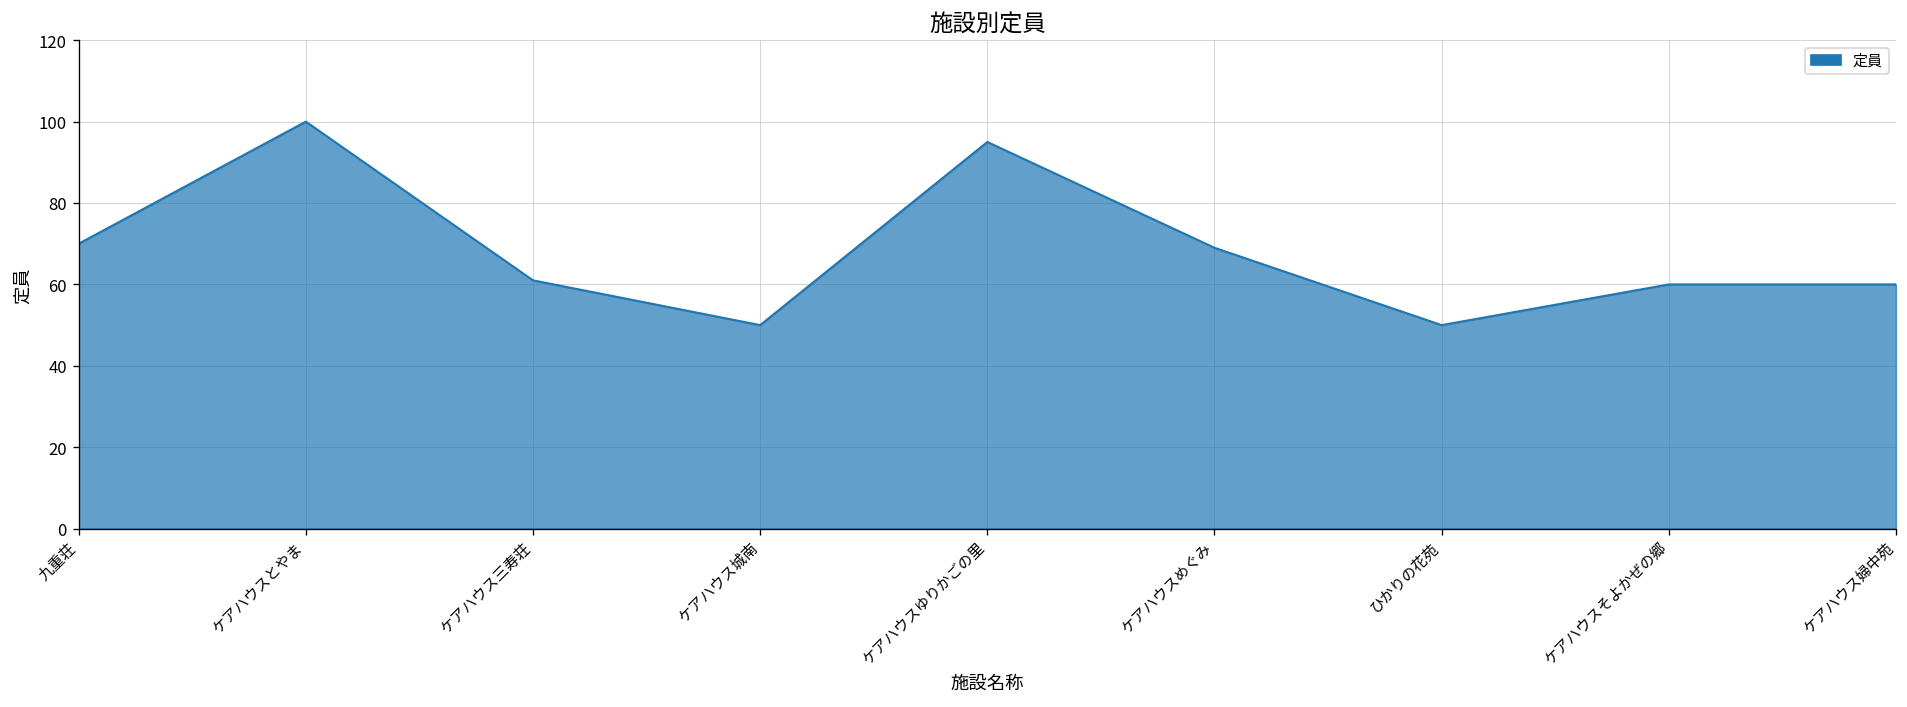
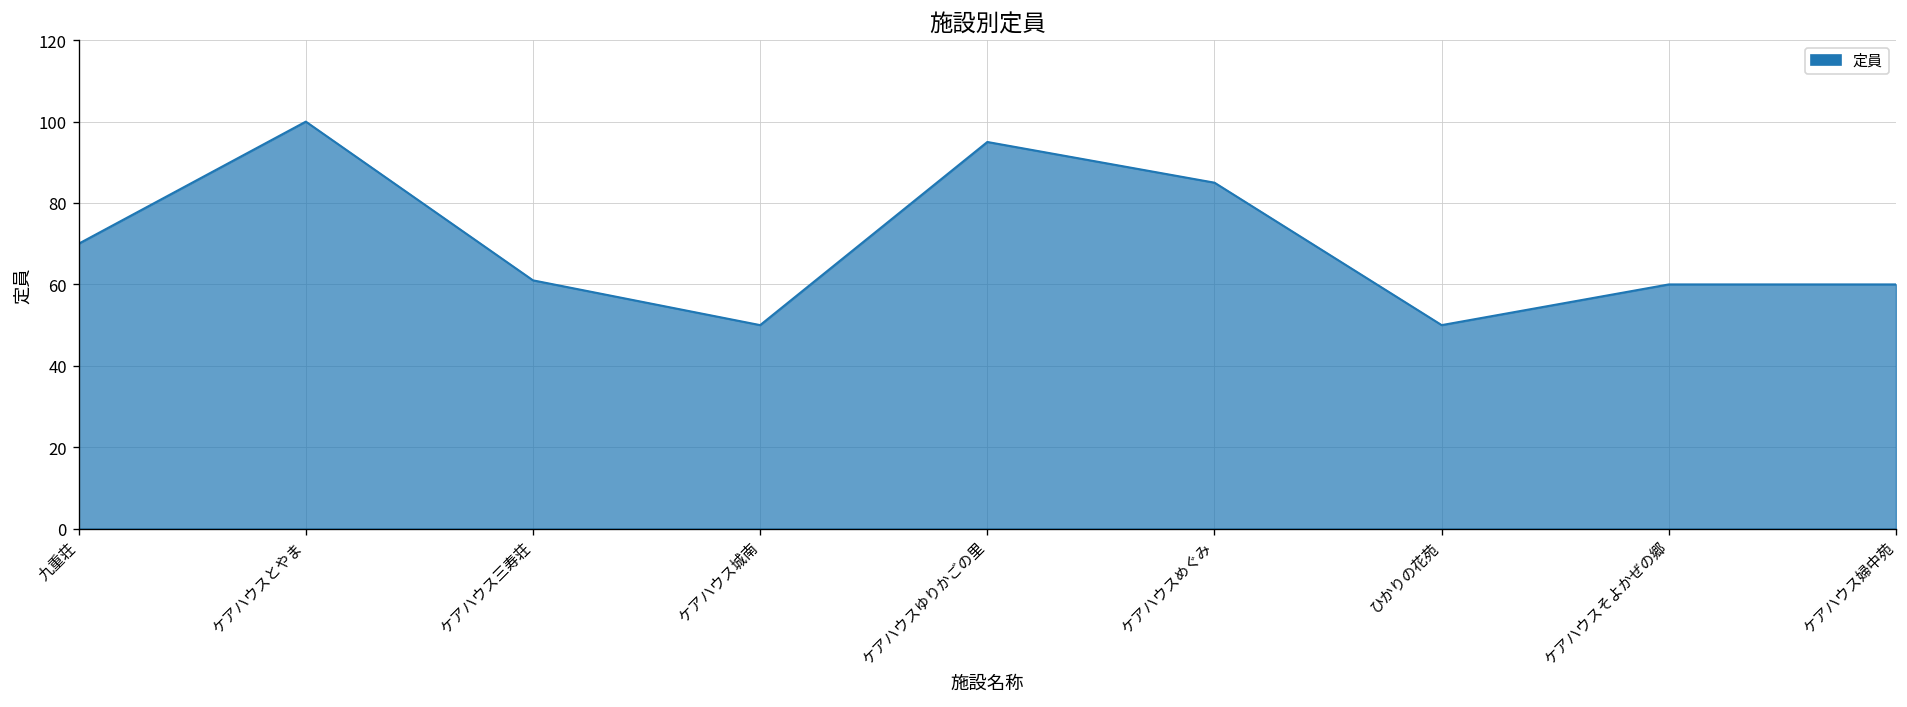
ケアハウスめぐみ: 69 -> 85
